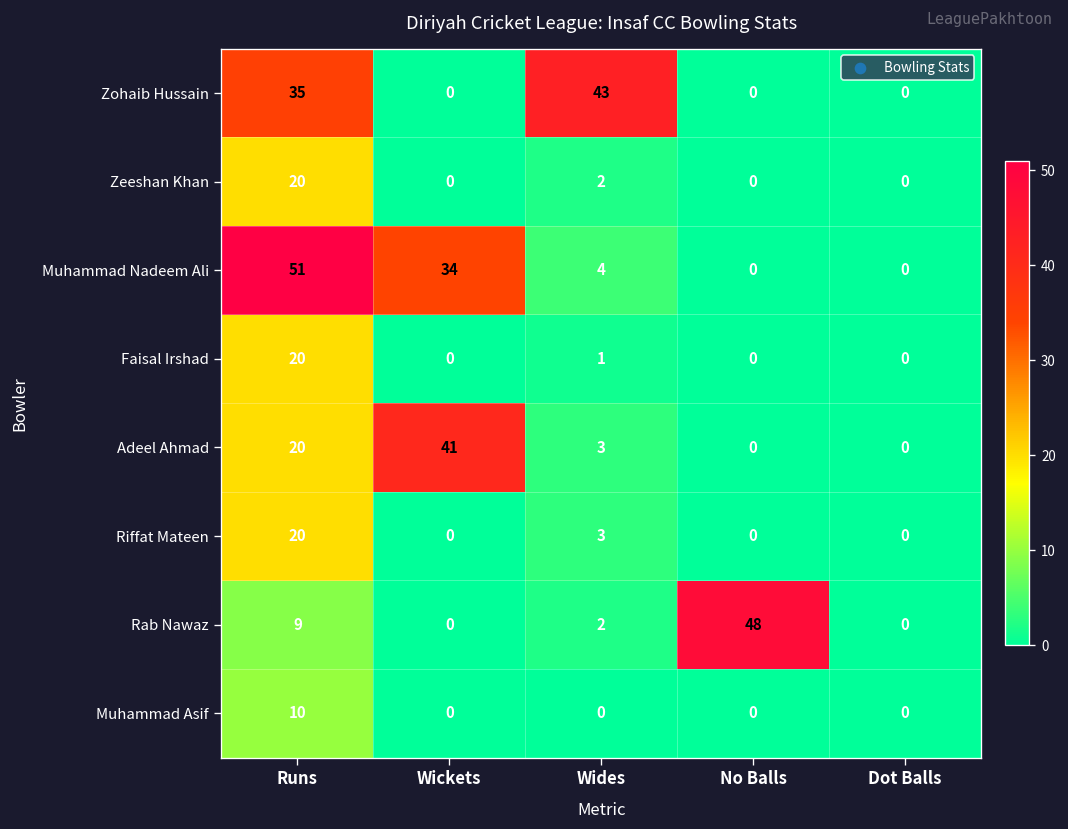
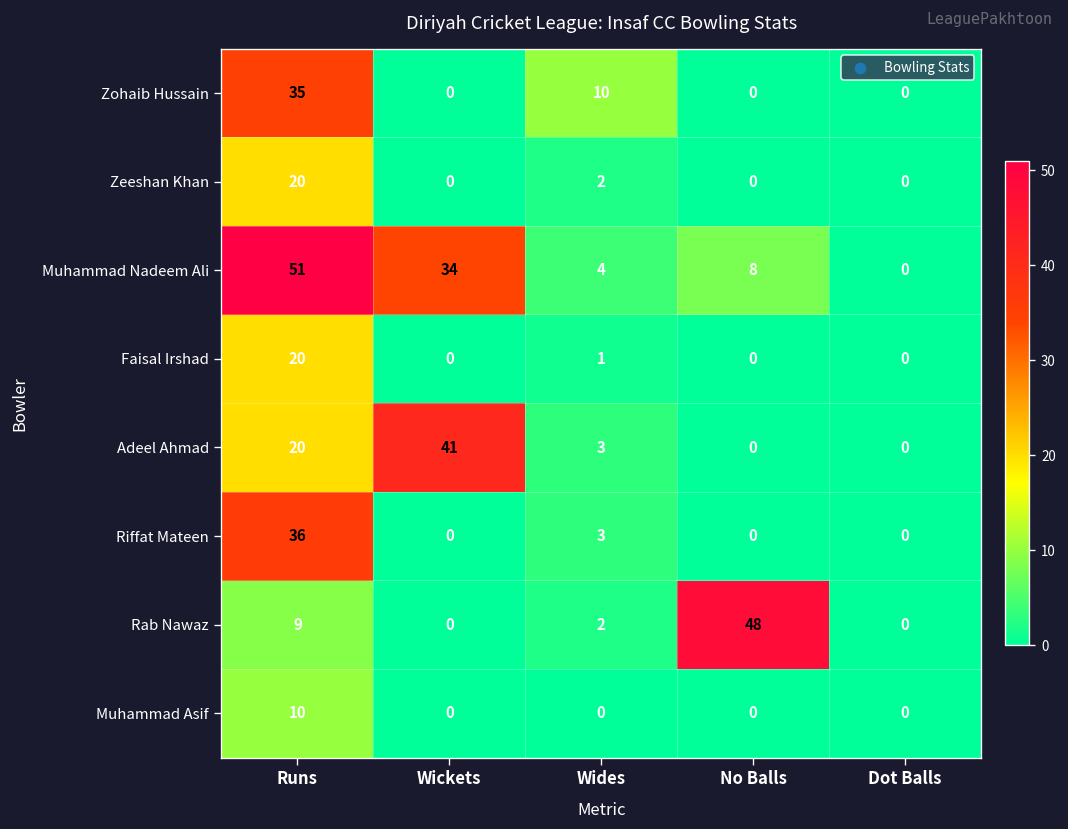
Zohaib Hussain, Wides: 43 -> 10
Muhammad Nadeem Ali, No Balls: 0 -> 8
Riffat Mateen, Runs: 20 -> 36
